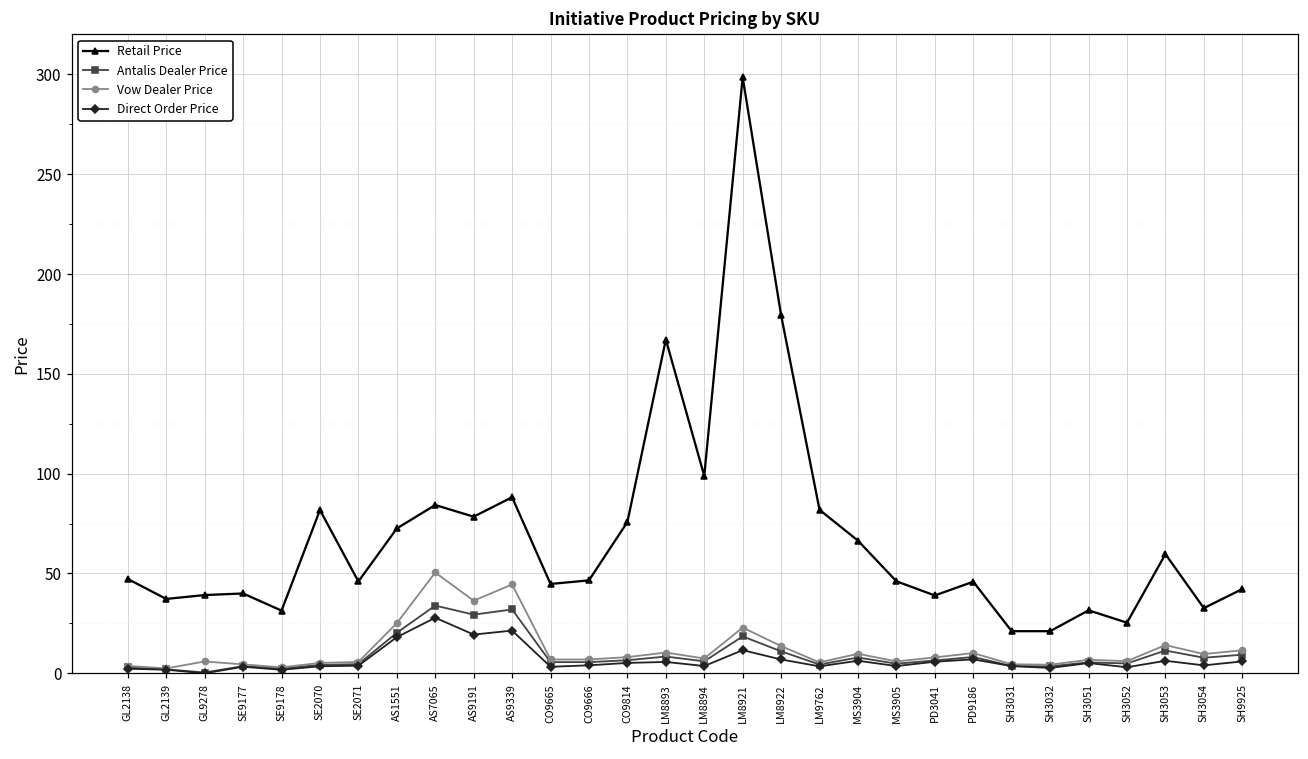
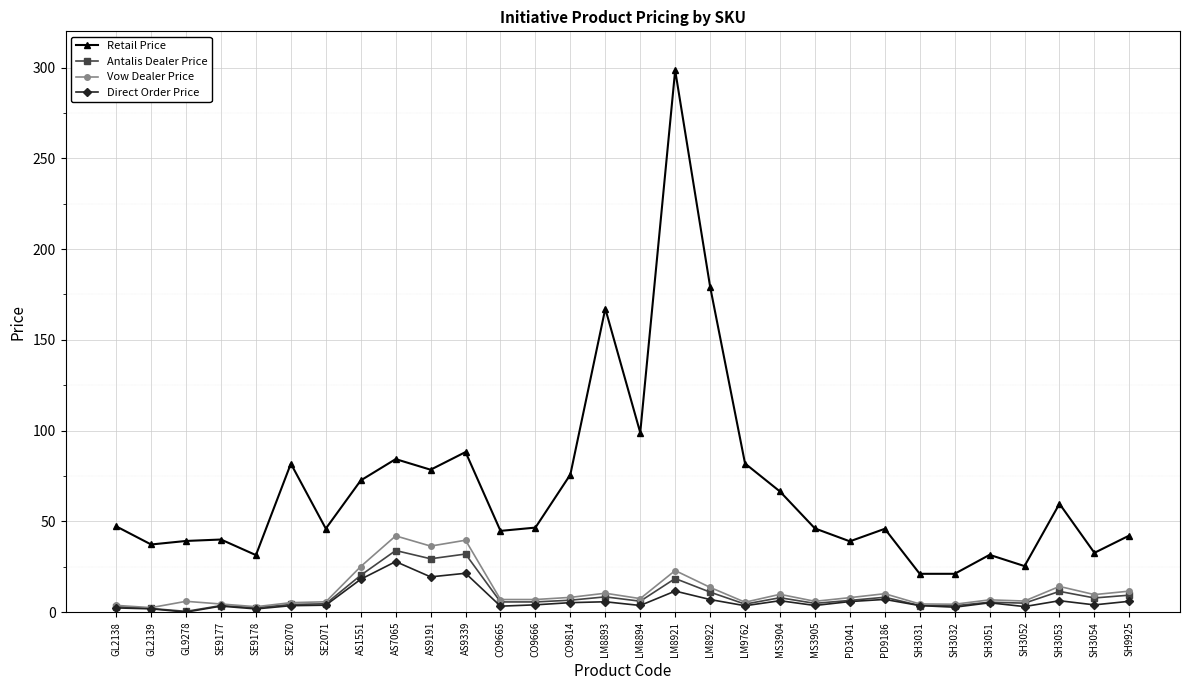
Vow Dealer Price, AS7065: 51 -> 42
Vow Dealer Price, AS9339: 45 -> 40
